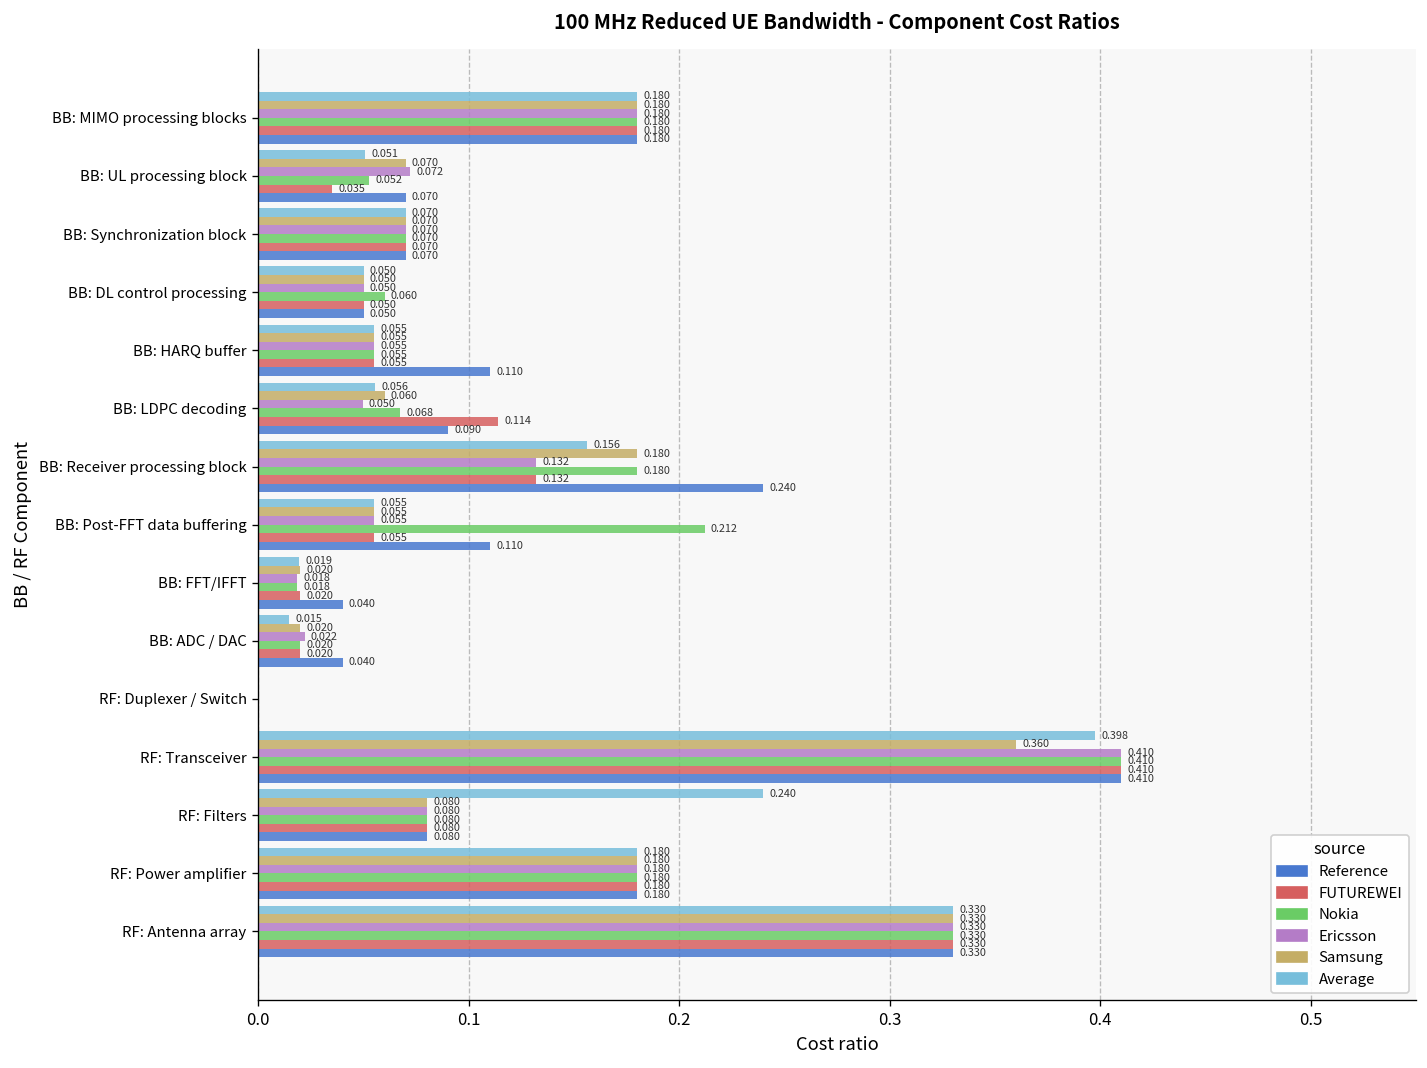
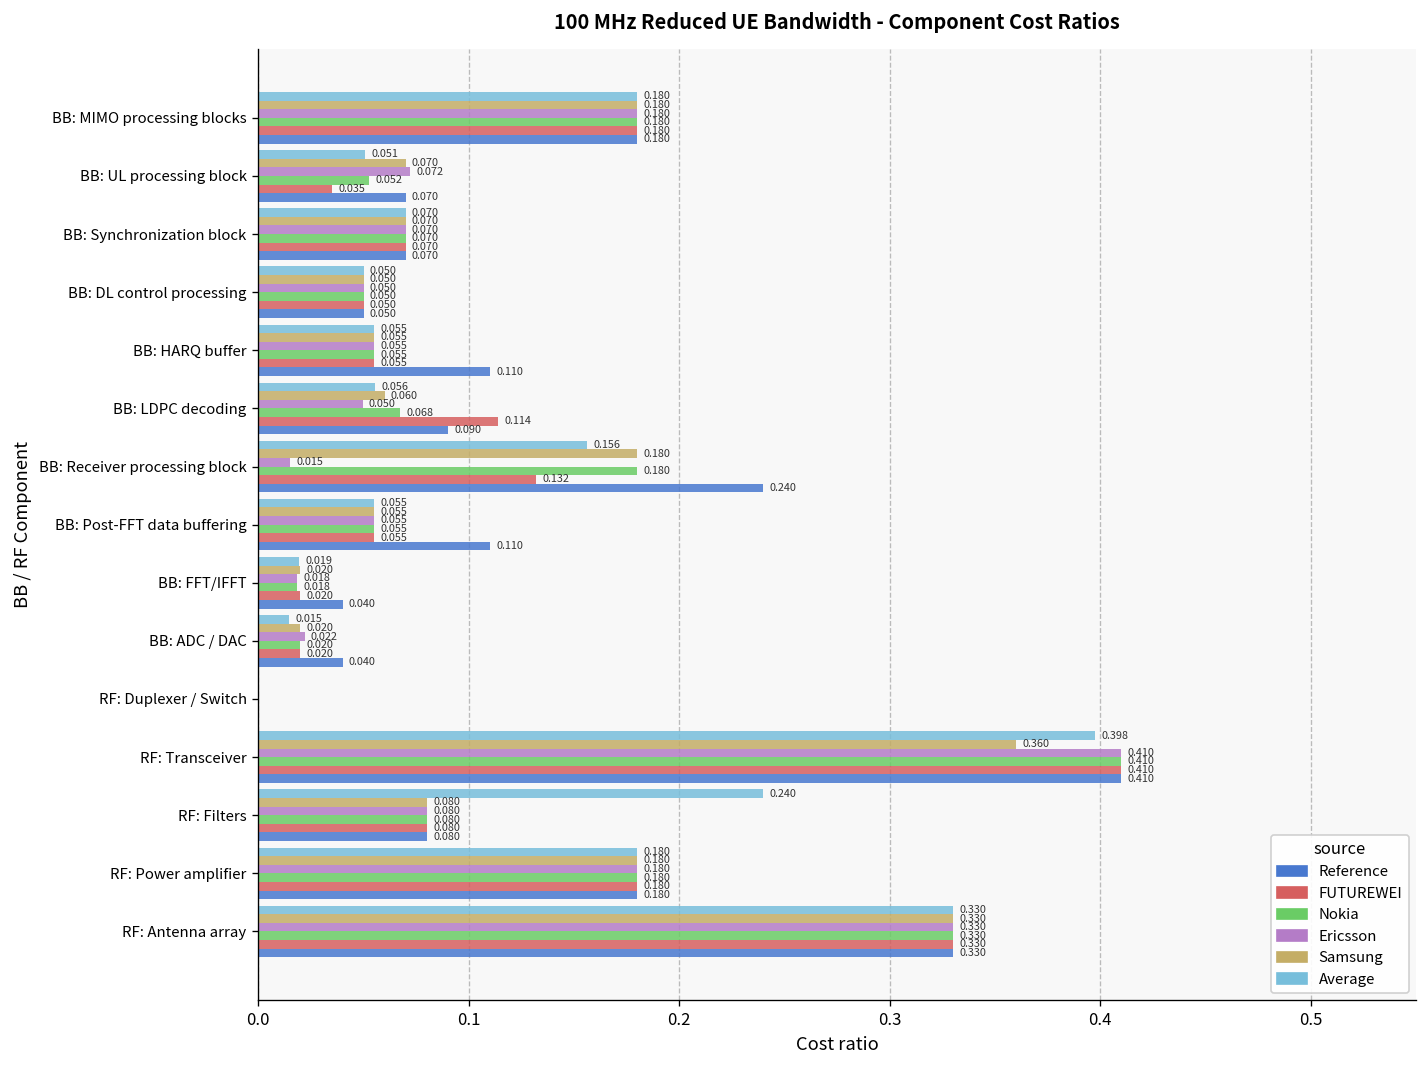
Nokia, BB: DL control processing: 0.060 -> 0.050
Ericsson, BB: Receiver processing block: 0.132 -> 0.015
Nokia, BB: Post-FFT data buffering: 0.212 -> 0.055
